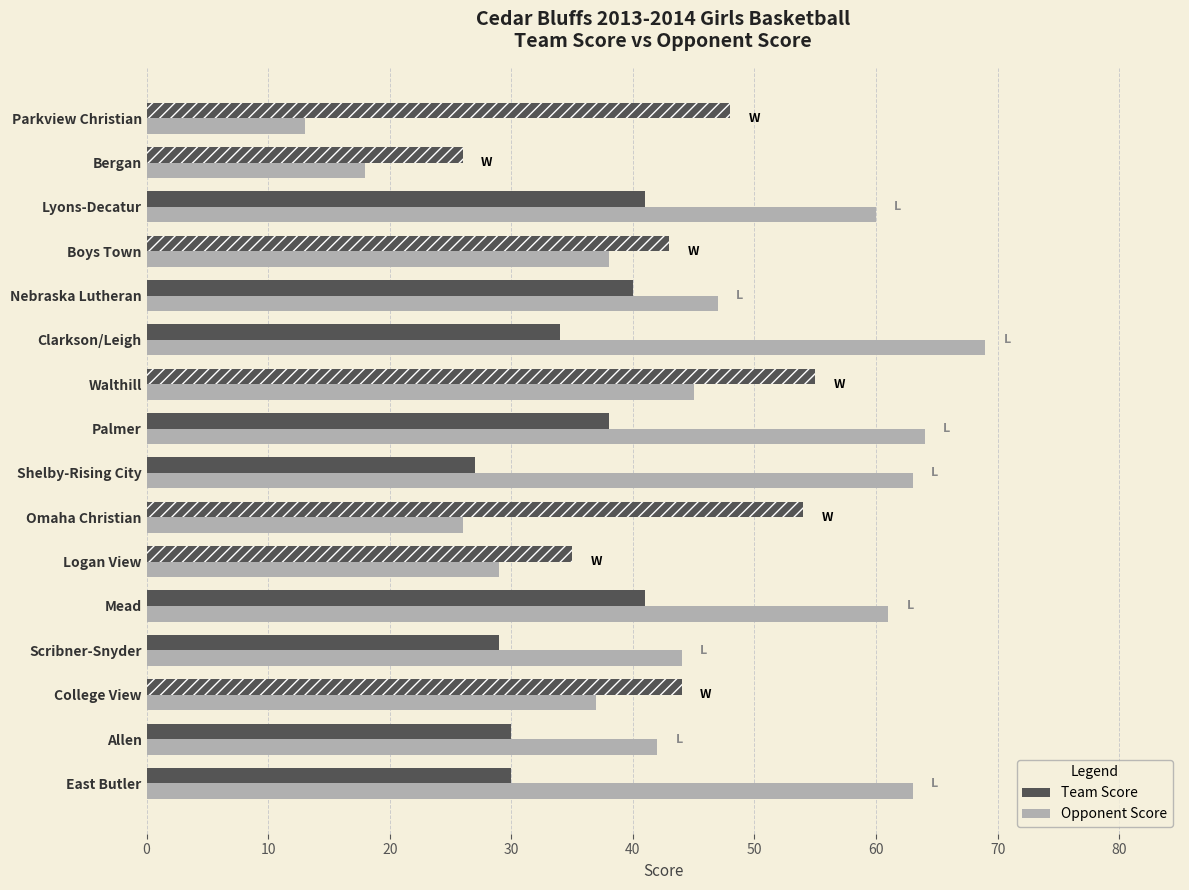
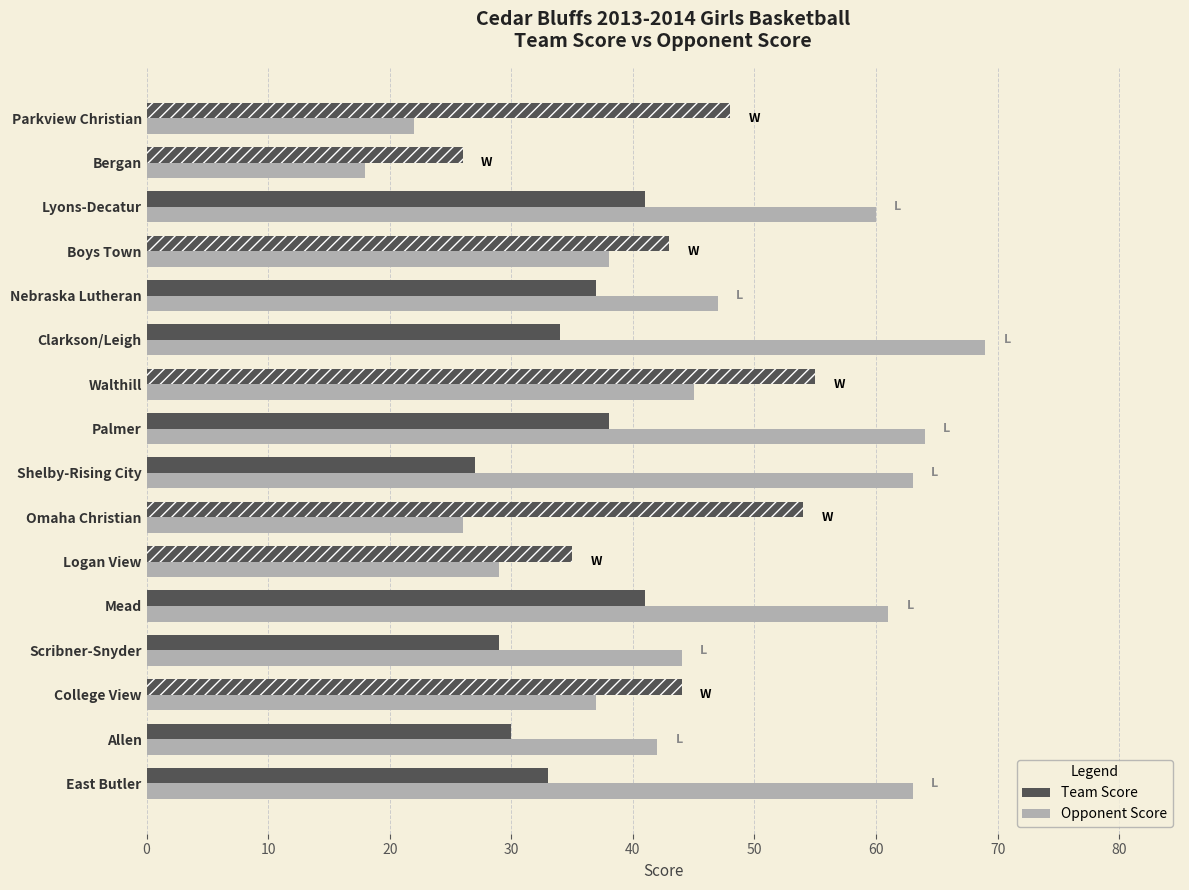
Opponent Score, Parkview Christian: 13 -> 22
Team Score, Nebraska Lutheran: 40 -> 37
Team Score, East Butler: 30 -> 33
